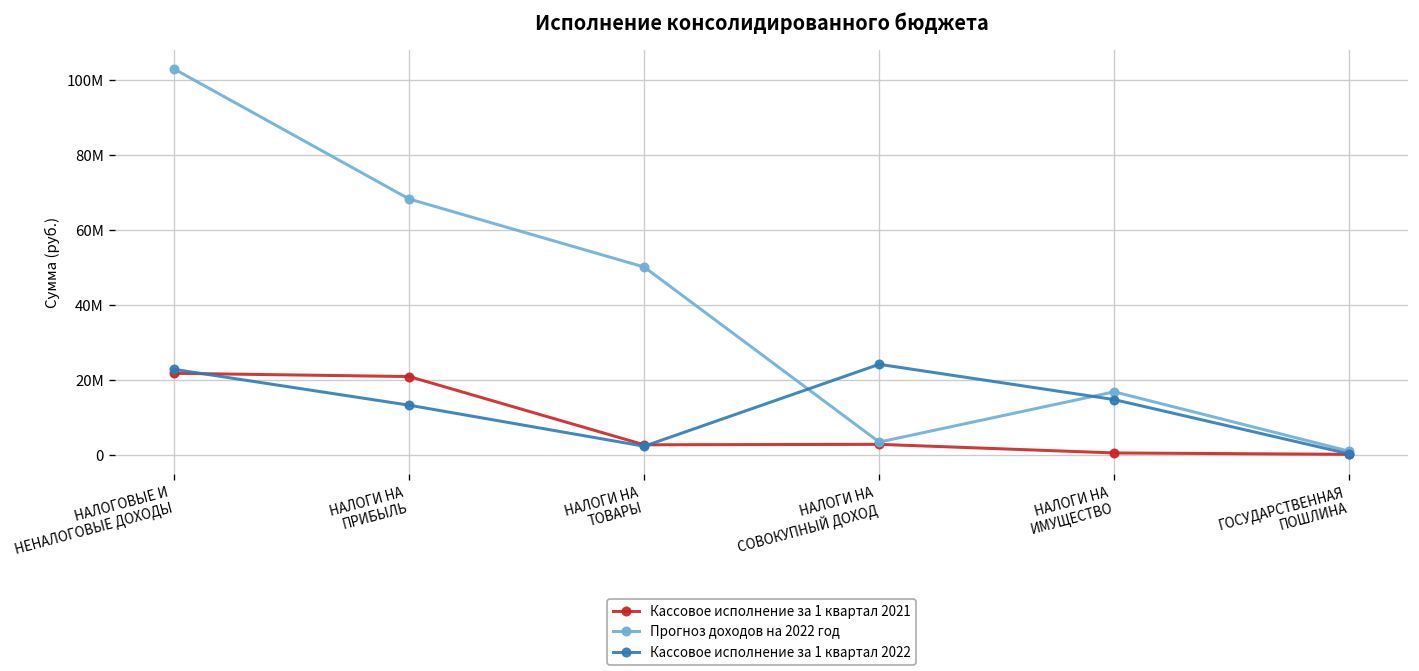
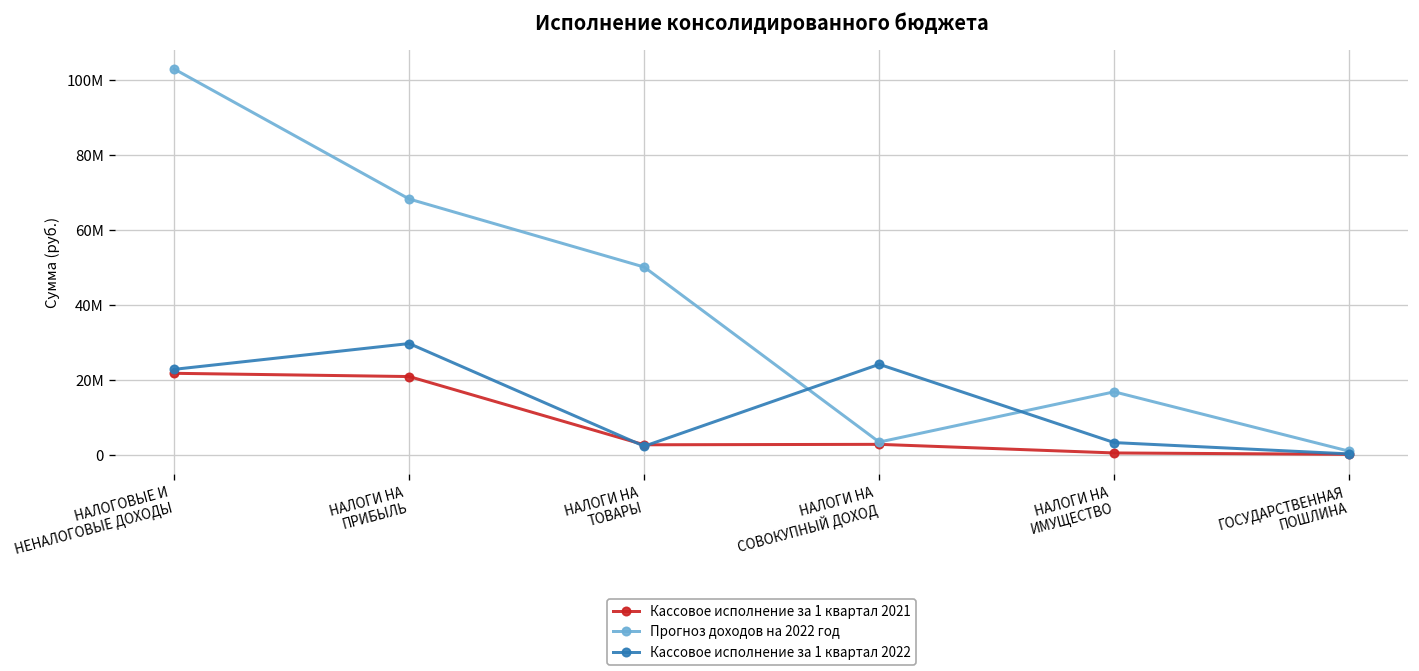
Кассовое исполнение за 1 квартал 2022, НАЛОГИ НА ПРИБЫЛЬ: 13000000 -> 30000000
Кассовое исполнение за 1 квартал 2022, НАЛОГИ НА ИМУЩЕСТВО: 15000000 -> 3000000
